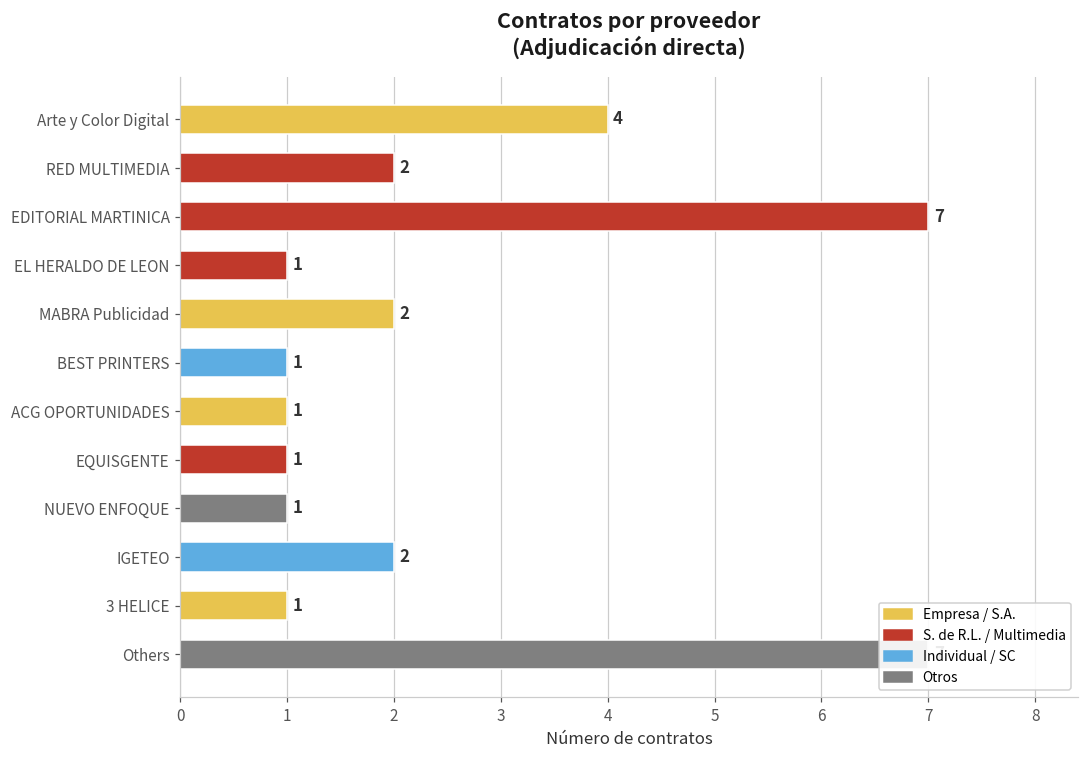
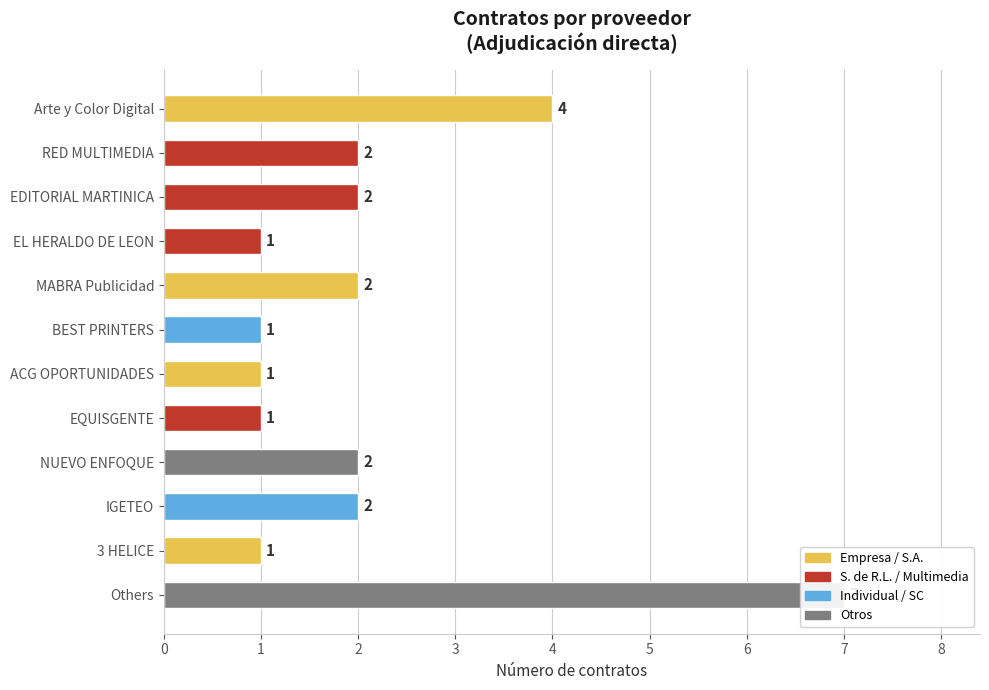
EDITORIAL MARTINICA: 7 -> 2
NUEVO ENFOQUE: 1 -> 2
